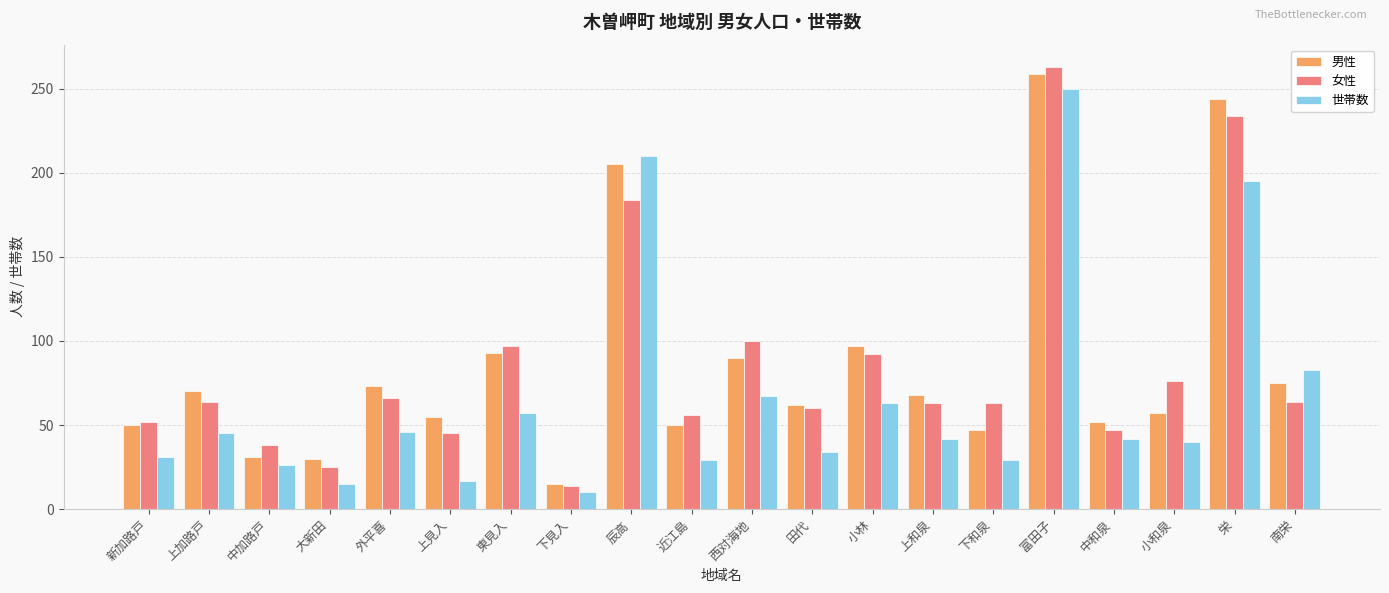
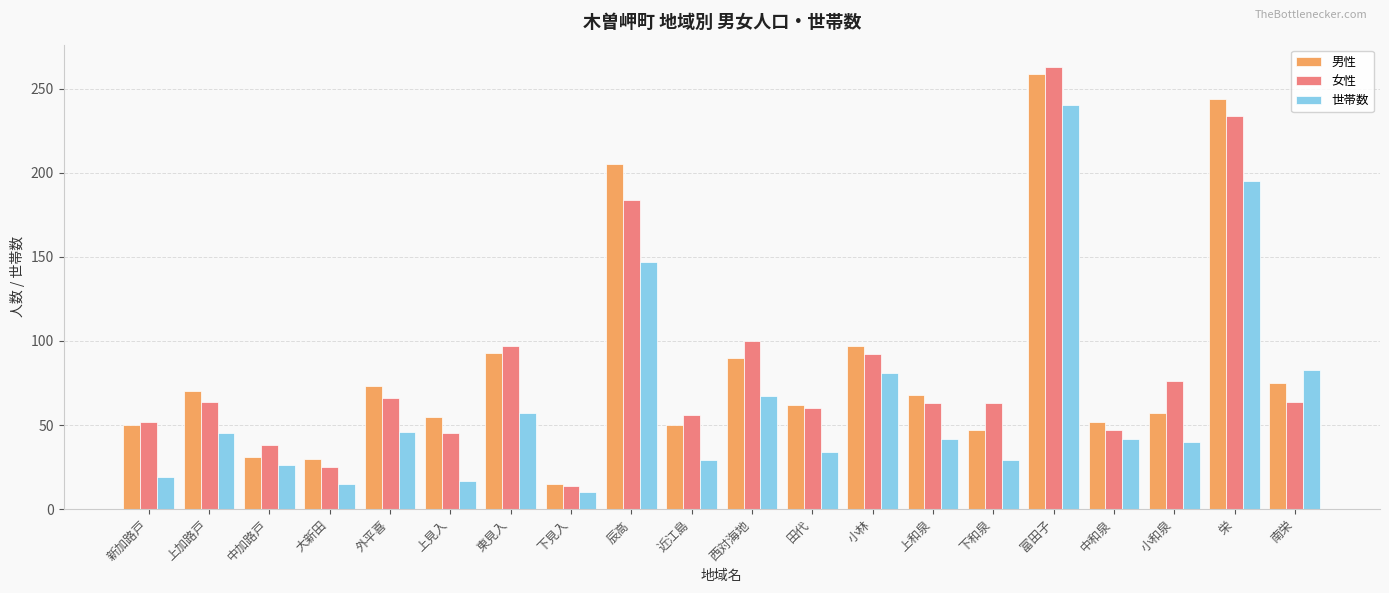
世帯数, 新加路戸: 31 -> 19
世帯数, 辰高: 210 -> 147
世帯数, 小林: 63 -> 81
世帯数, 富田子: 250 -> 240
